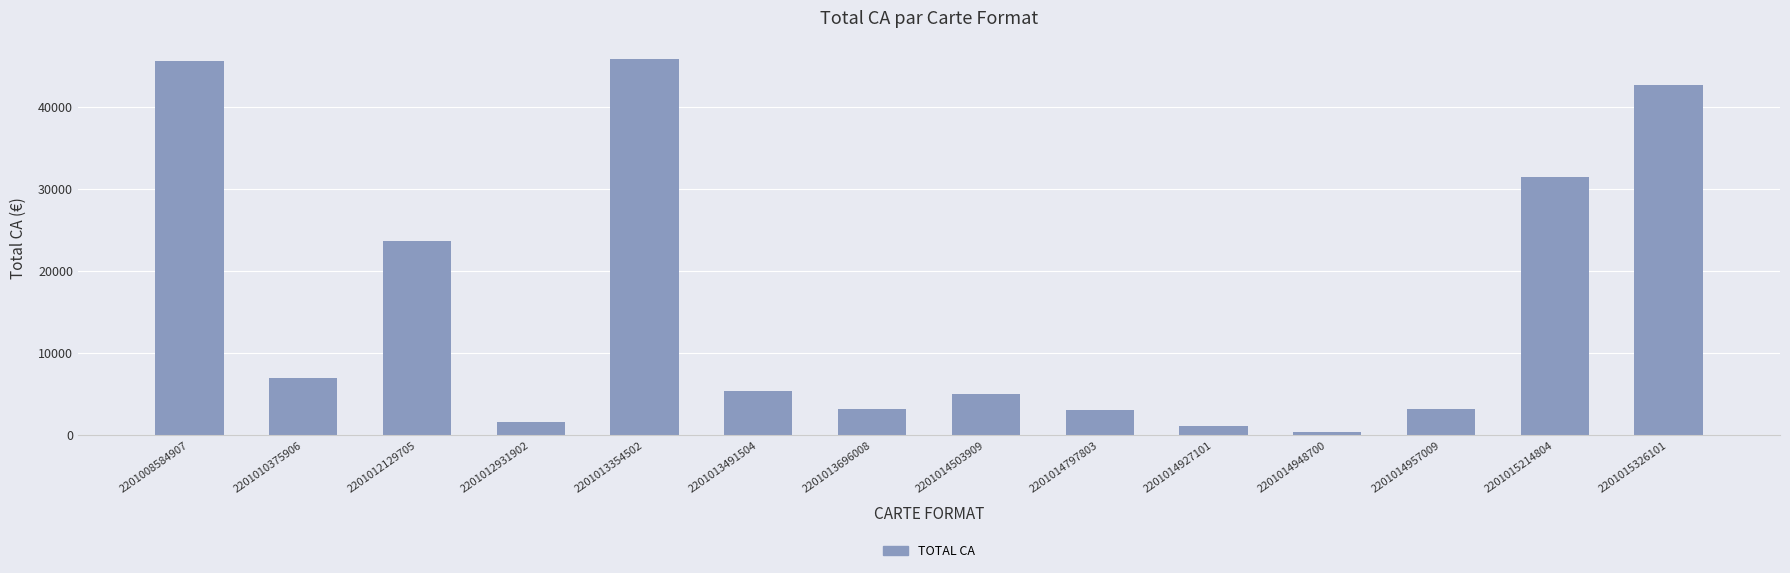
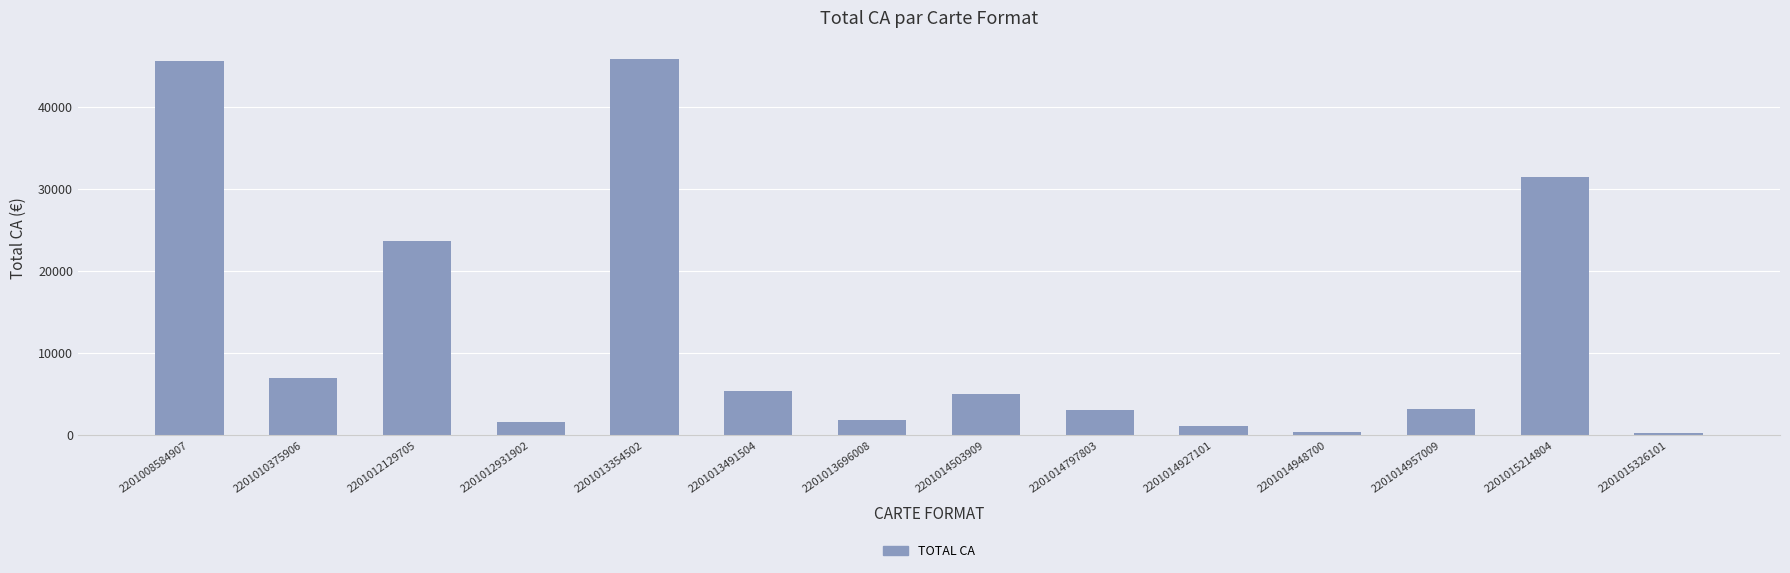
2201013696008: 3000 -> 2000
2201015326101: 43000 -> 0
